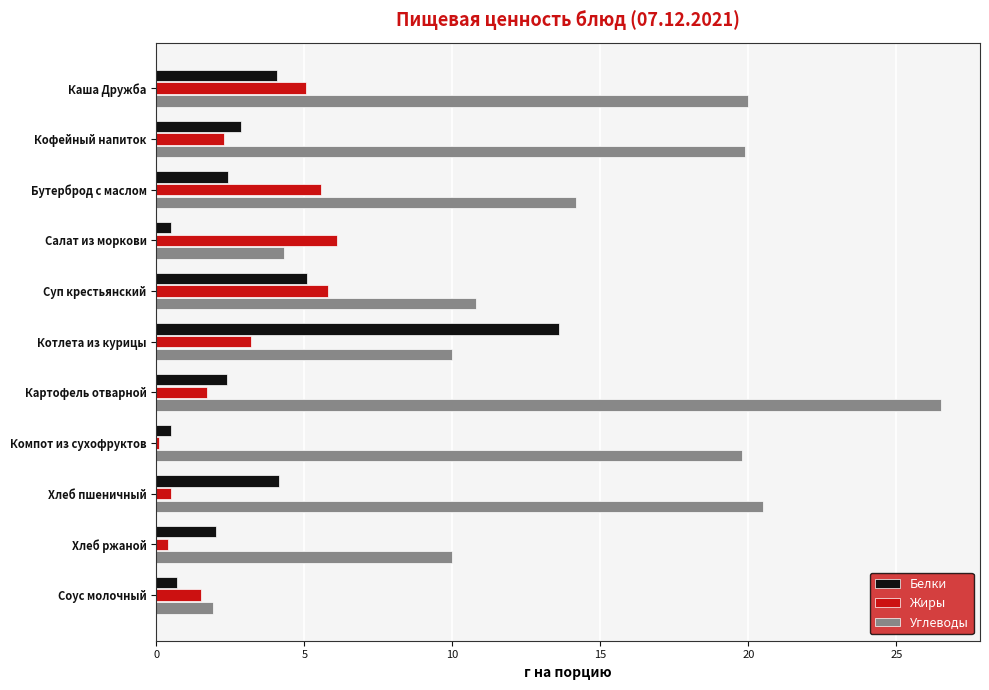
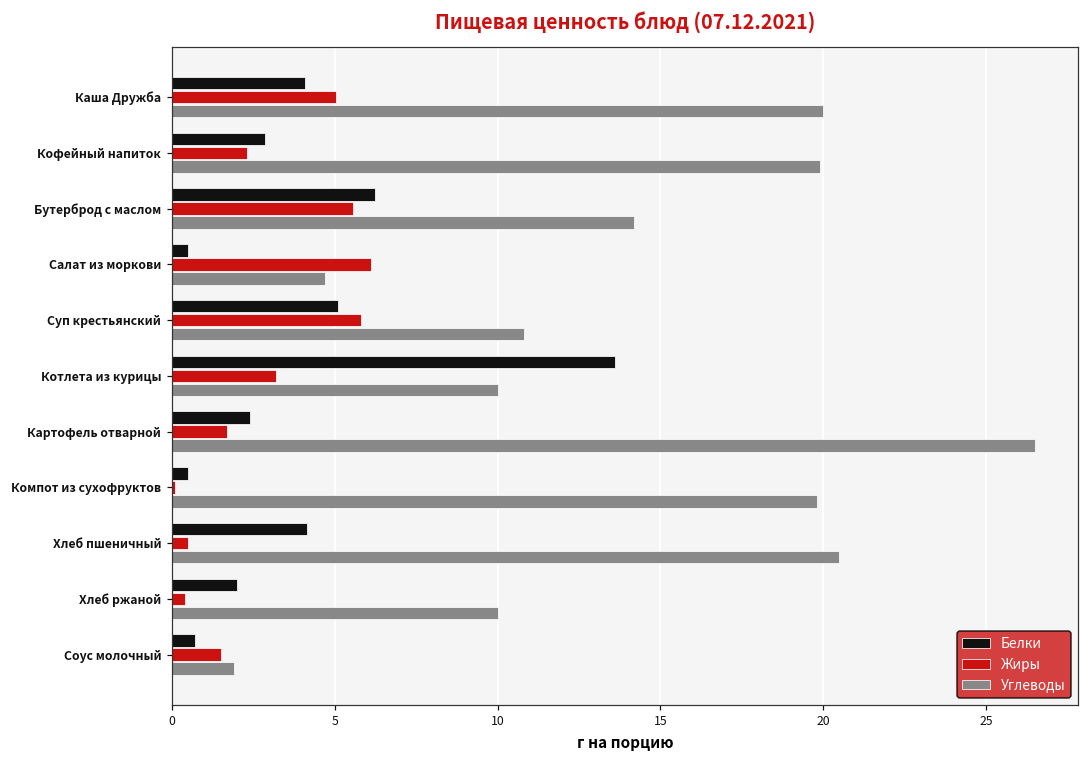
Белки, Бутерброд с маслом: 2.4 -> 6.2
Углеводы, Салат из моркови: 4.3 -> 4.7
